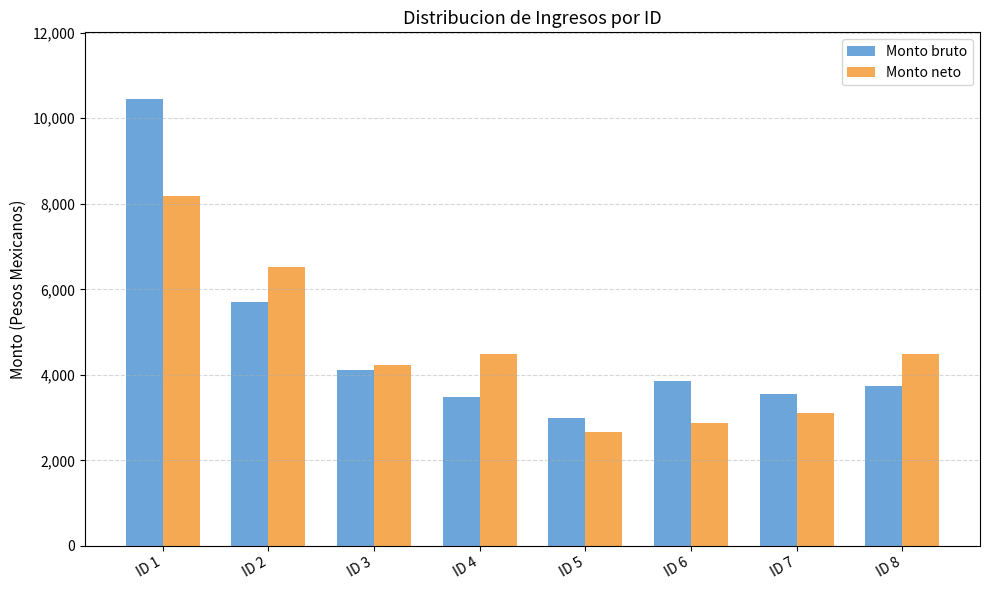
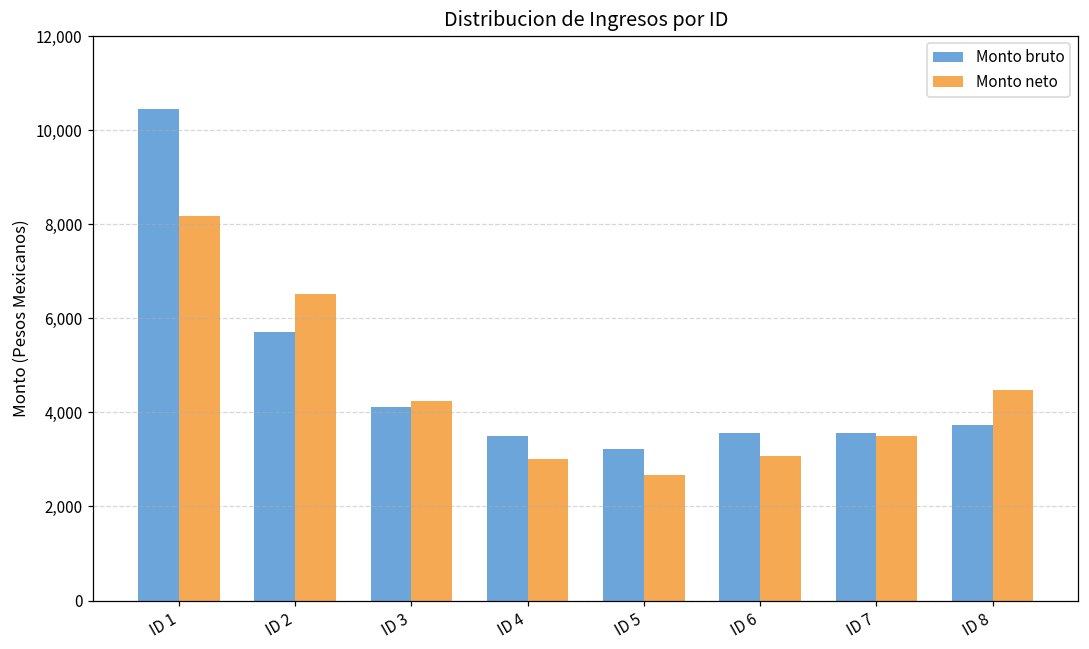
Monto neto, ID 4: 4,500 -> 3,000
Monto bruto, ID 5: 3,000 -> 3,200
Monto bruto, ID 6: 3,900 -> 3,600
Monto neto, ID 6: 2,900 -> 3,100
Monto neto, ID 7: 3,100 -> 3,500
